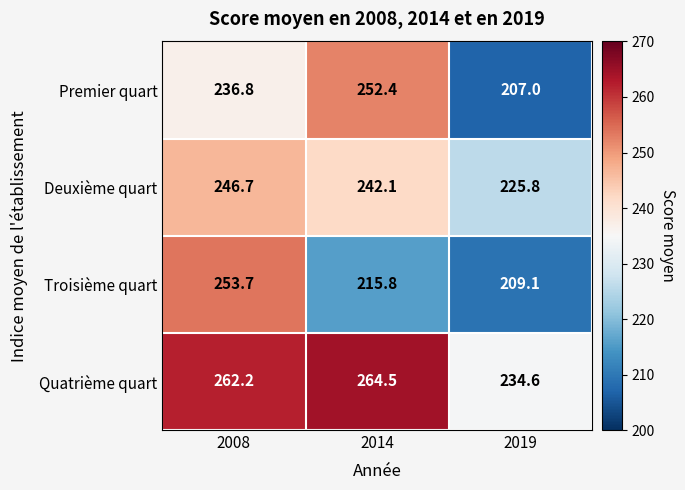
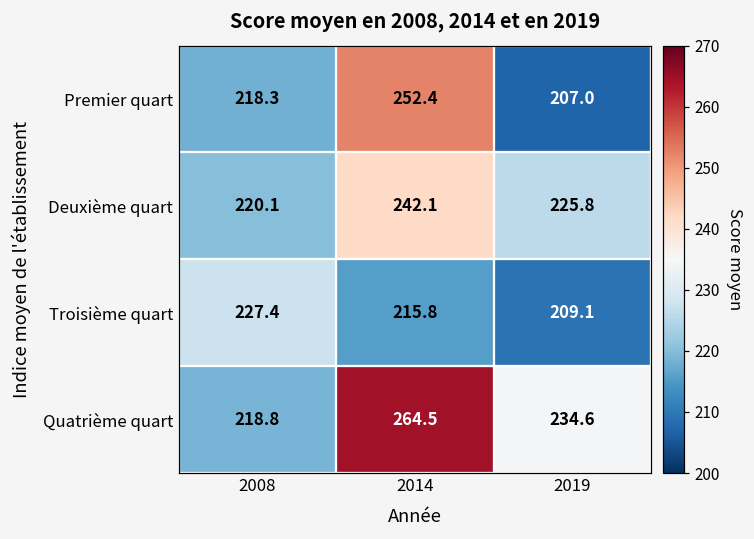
Premier quart, 2008: 236.8 -> 218.3
Deuxième quart, 2008: 246.7 -> 220.1
Troisième quart, 2008: 253.7 -> 227.4
Quatrième quart, 2008: 262.2 -> 218.8
